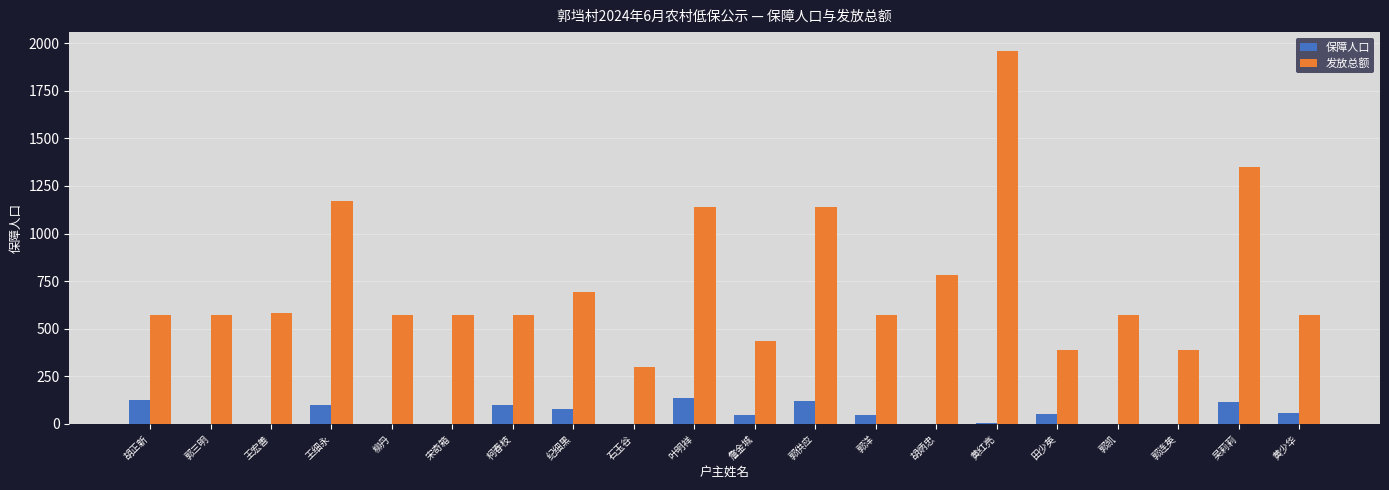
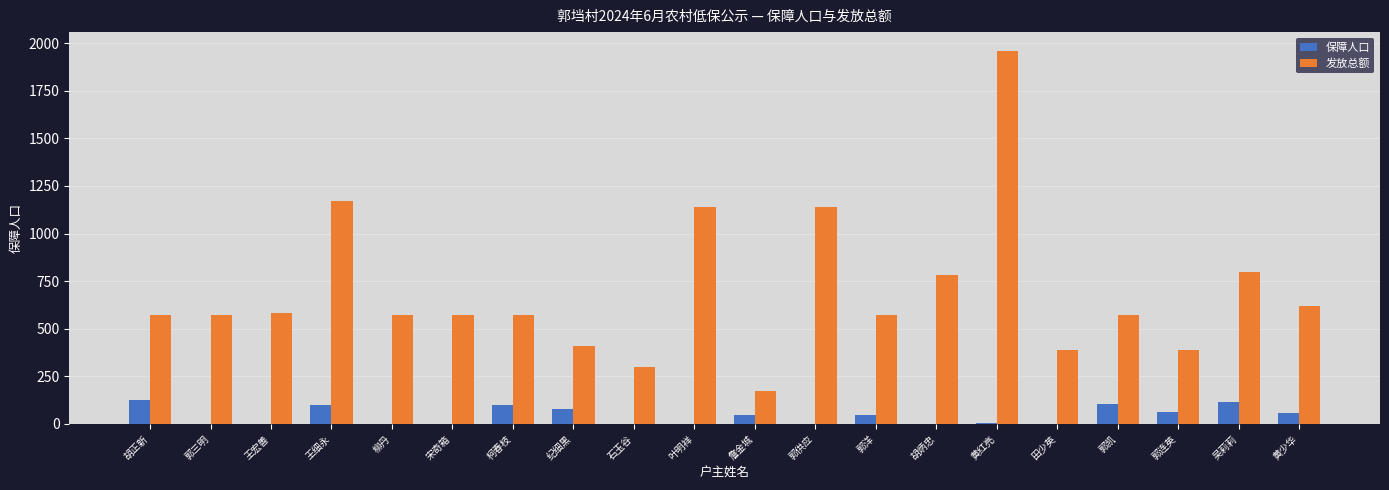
发放总额, 纪细黑: 700 -> 410
保障人口, 叶明祥: 130 -> 0
发放总额, 詹金城: 440 -> 170
保障人口, 郭供应: 120 -> 0
保障人口, 田少英: 50 -> 0
保障人口, 郭凯: 0 -> 110
保障人口, 郭连英: 0 -> 60
发放总额, 吴莉莉: 1350 -> 800
发放总额, 黄少华: 570 -> 620
